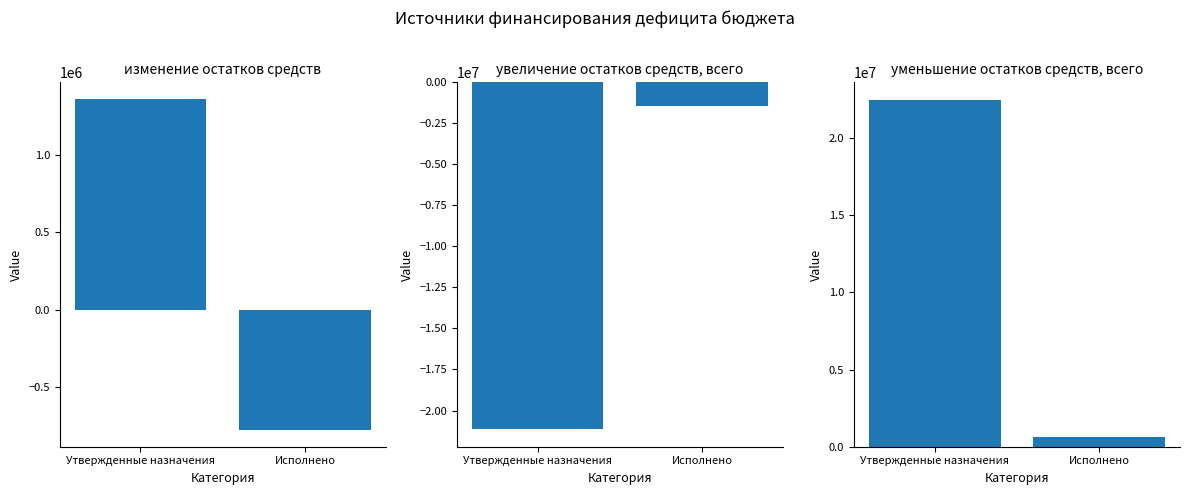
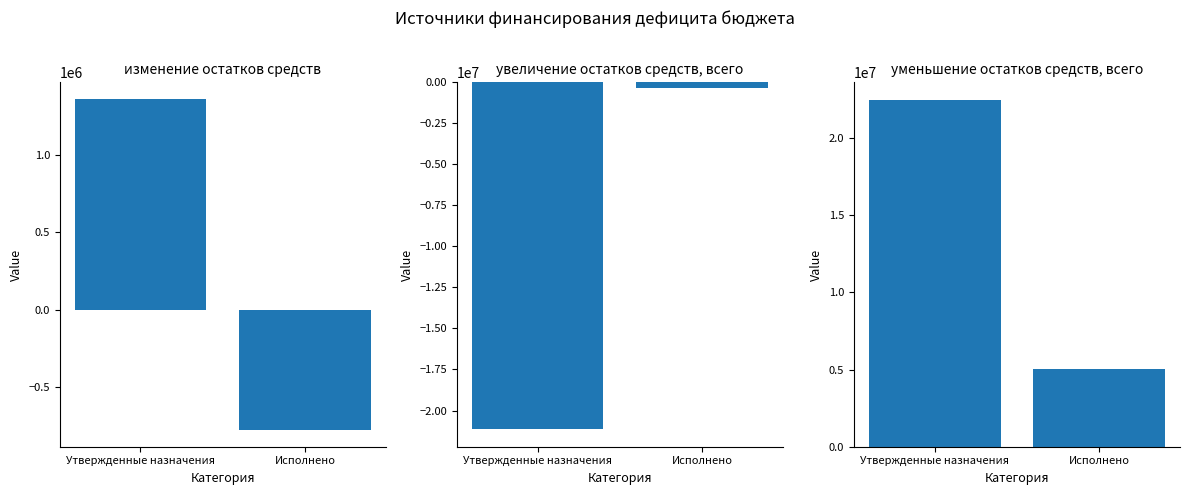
увеличение остатков средств, всего, Исполнено: -1400000 -> -300000
уменьшение остатков средств, всего, Исполнено: 700000 -> 5000000
